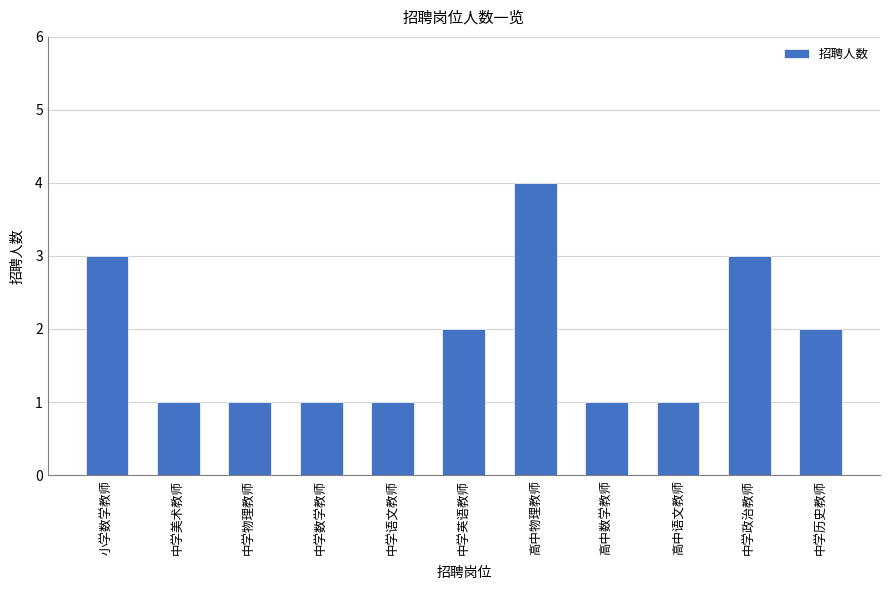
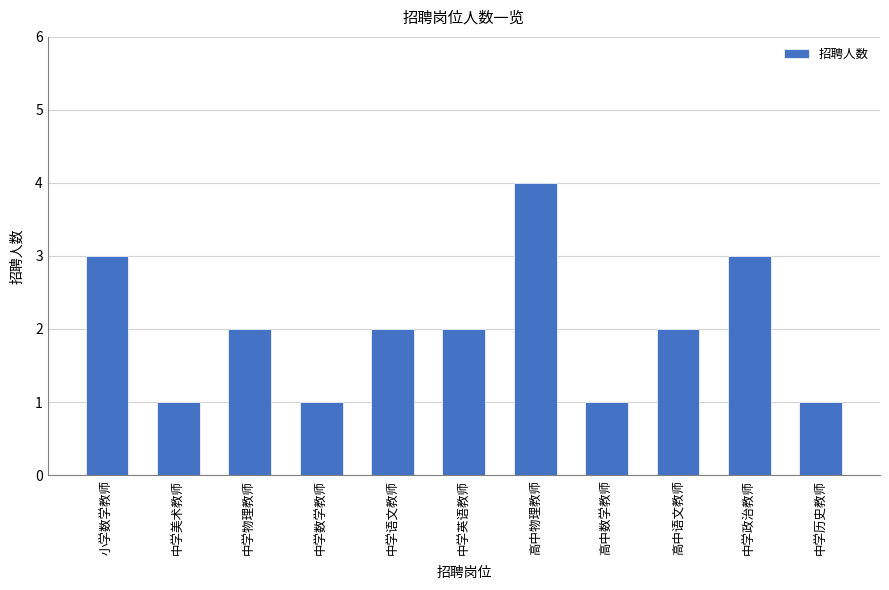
中学物理教师: 1 -> 2
中学语文教师: 1 -> 2
高中语文教师: 1 -> 2
中学历史教师: 2 -> 1
